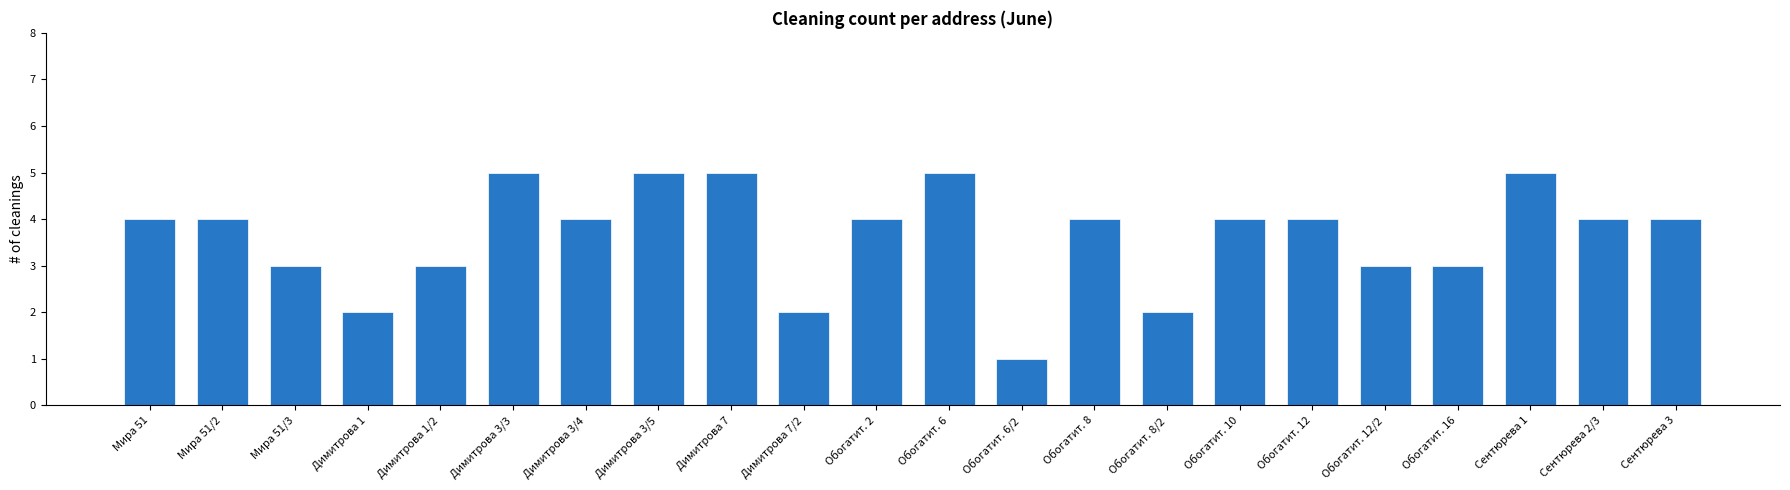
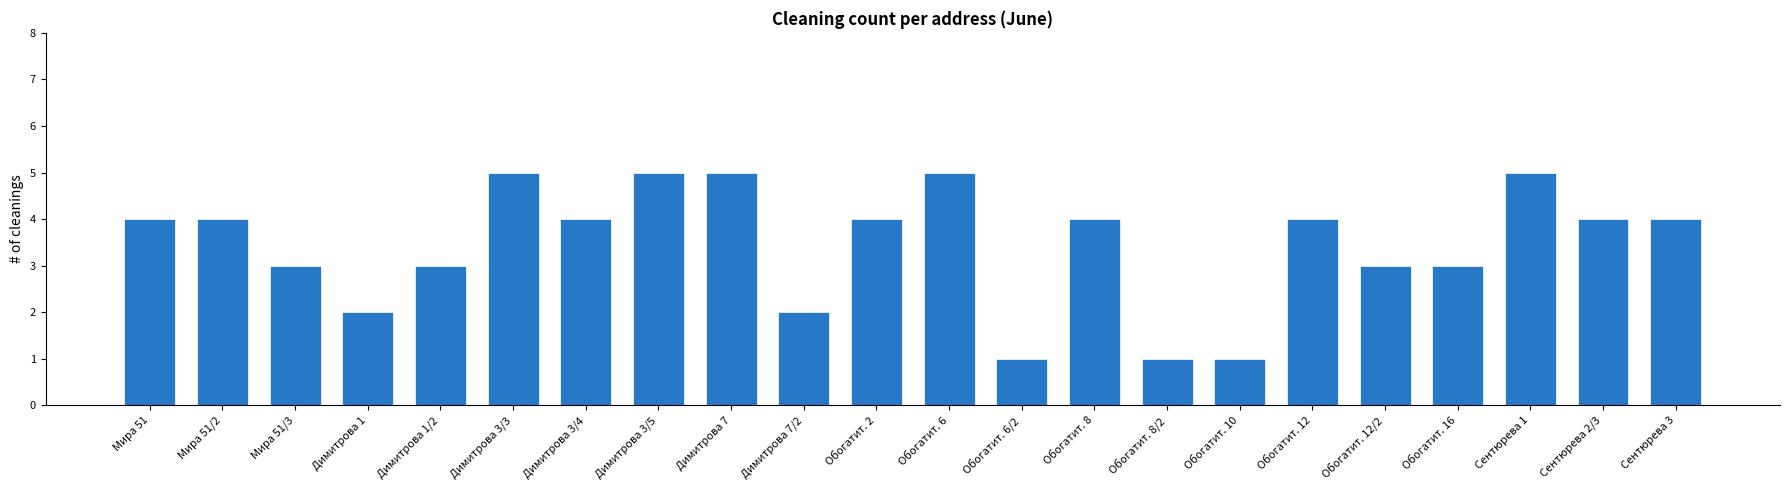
Обогатит. 8/2: 2 -> 1
Обогатит. 10: 4 -> 1
